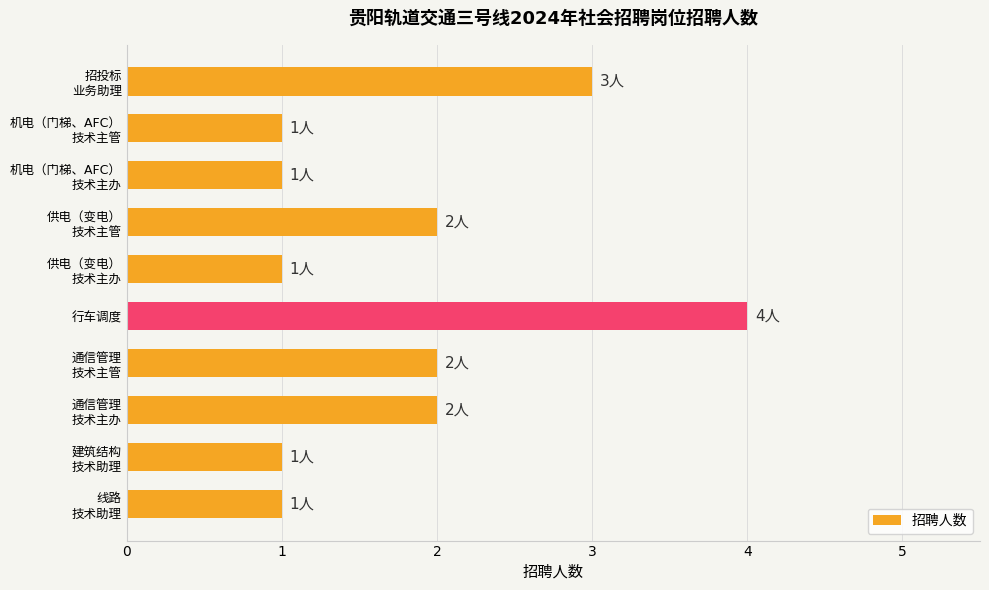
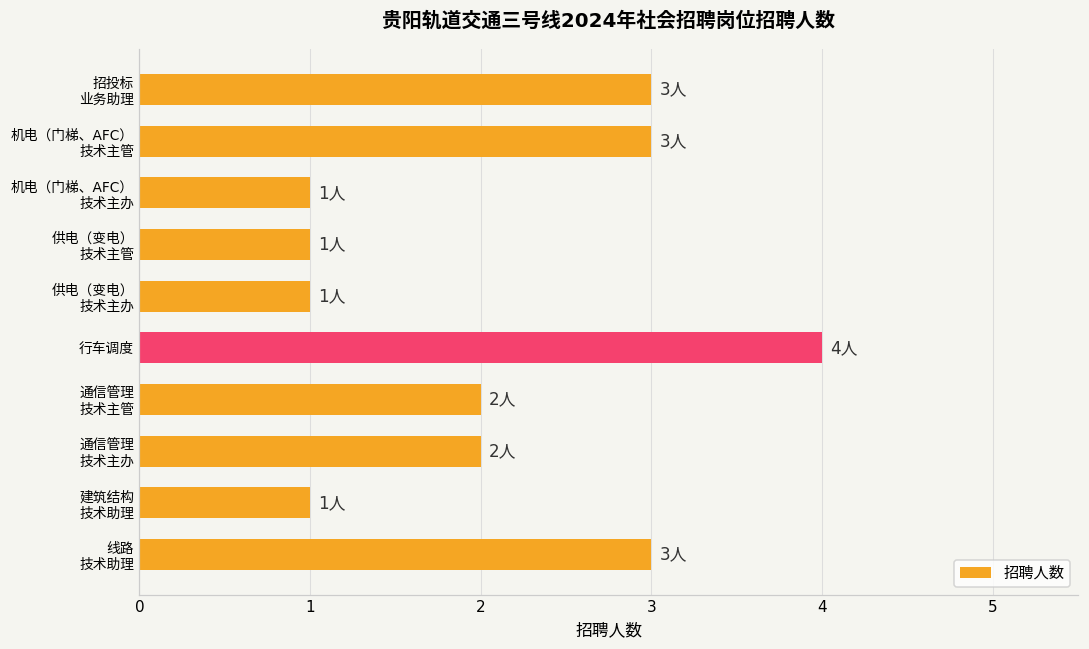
机电（门梯、AFC） 技术主管: 1人 -> 3人
供电（变电） 技术主管: 2人 -> 1人
线路 技术助理: 1人 -> 3人
